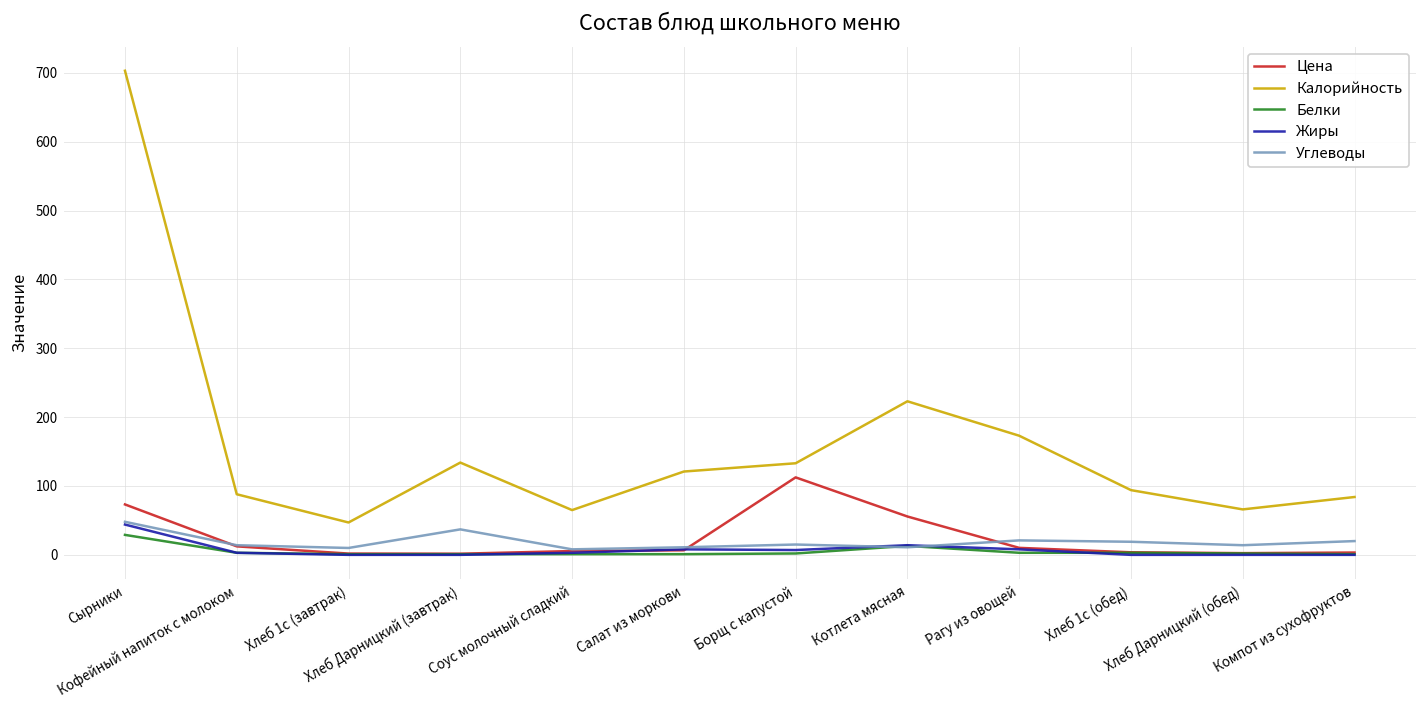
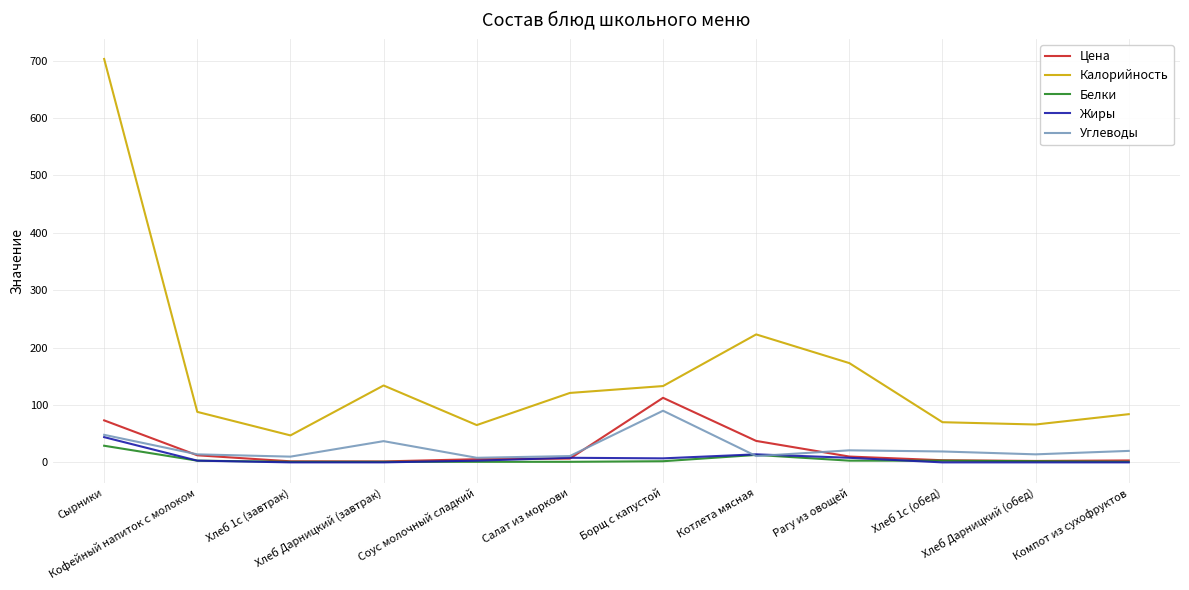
Углеводы, Борщ с капустой: 20 -> 90
Цена, Котлета мясная: 60 -> 40
Калорийность, Хлеб 1с (обед): 90 -> 70
